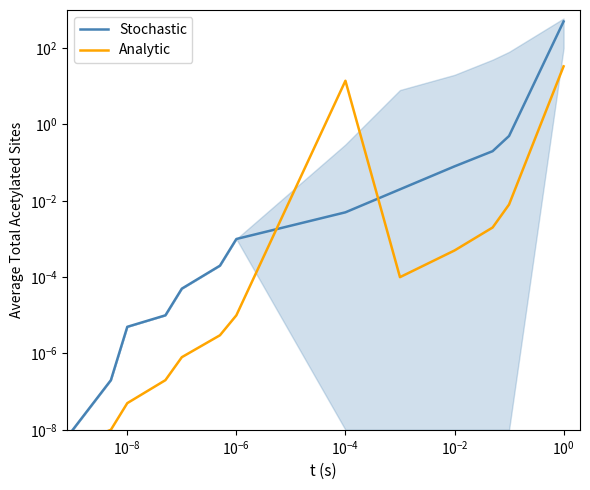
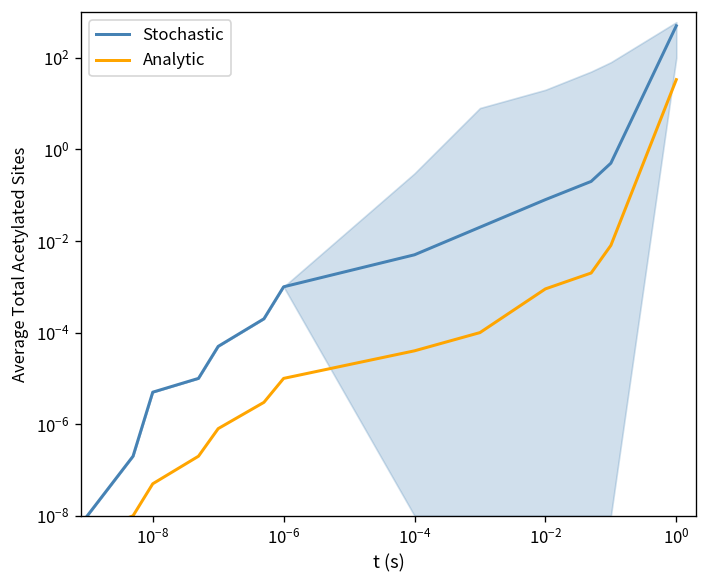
Analytic, 10^-4: 14 -> 0
Analytic, 10^-2: 0.0005 -> 0.0009
